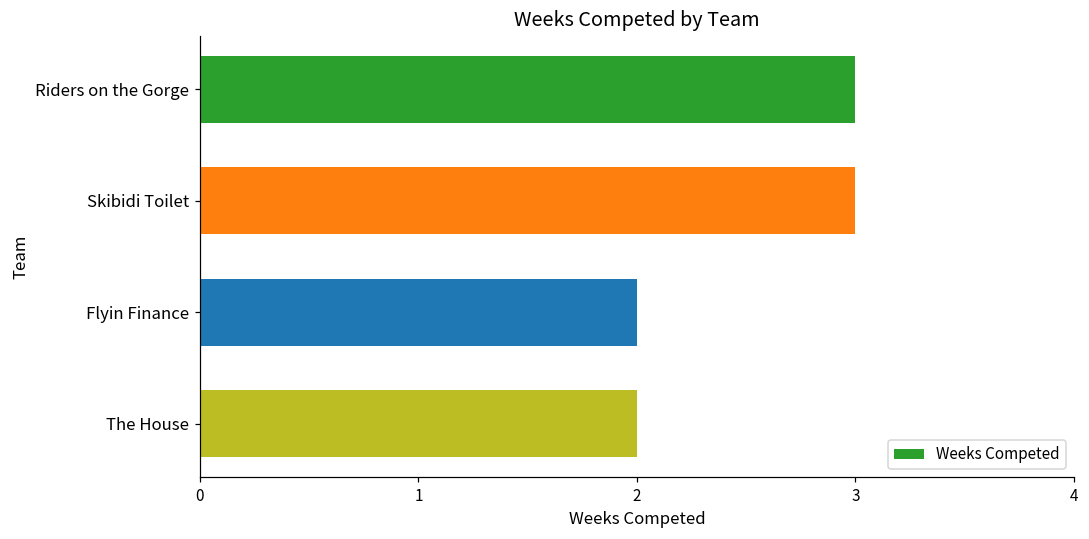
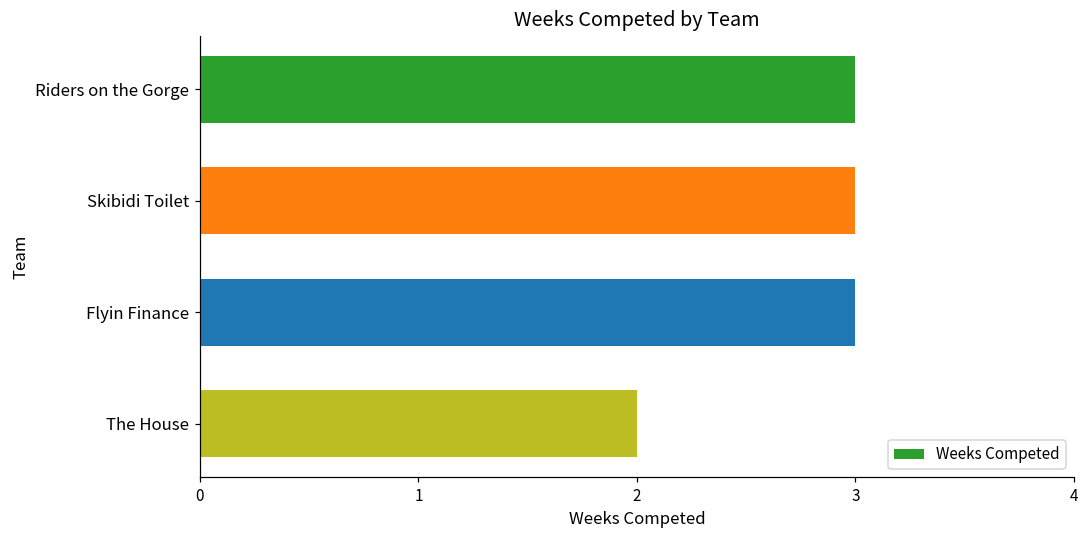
Flyin Finance: 2 -> 3
